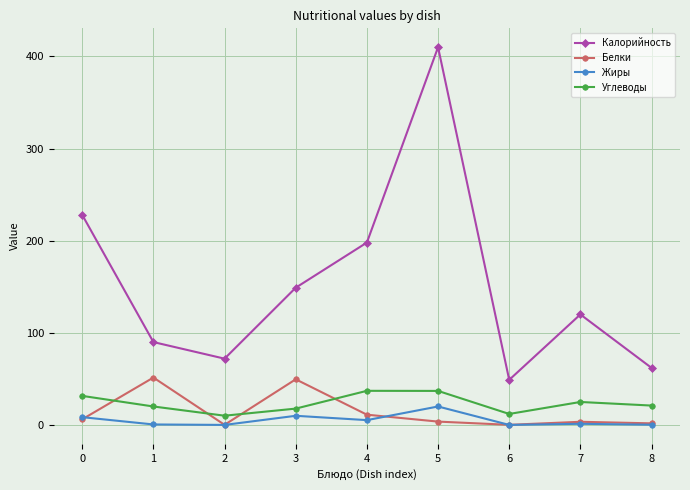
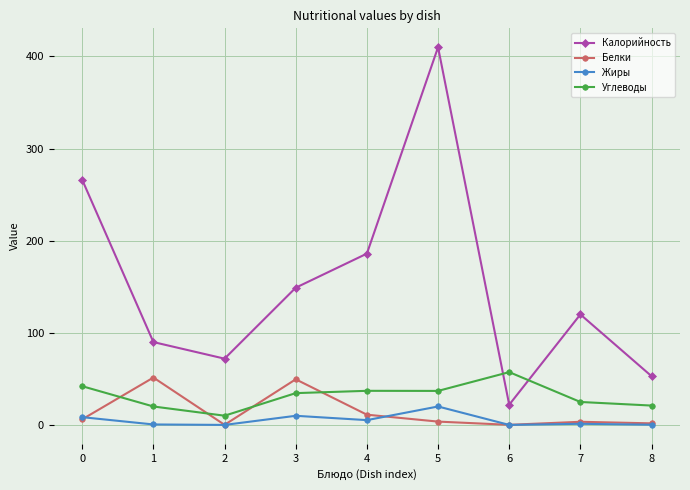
Калорийность, 0: 230 -> 270
Углеводы, 0: 30 -> 40
Углеводы, 3: 20 -> 30
Калорийность, 4: 200 -> 190
Калорийность, 6: 50 -> 20
Углеводы, 6: 10 -> 60
Калорийность, 8: 60 -> 50
